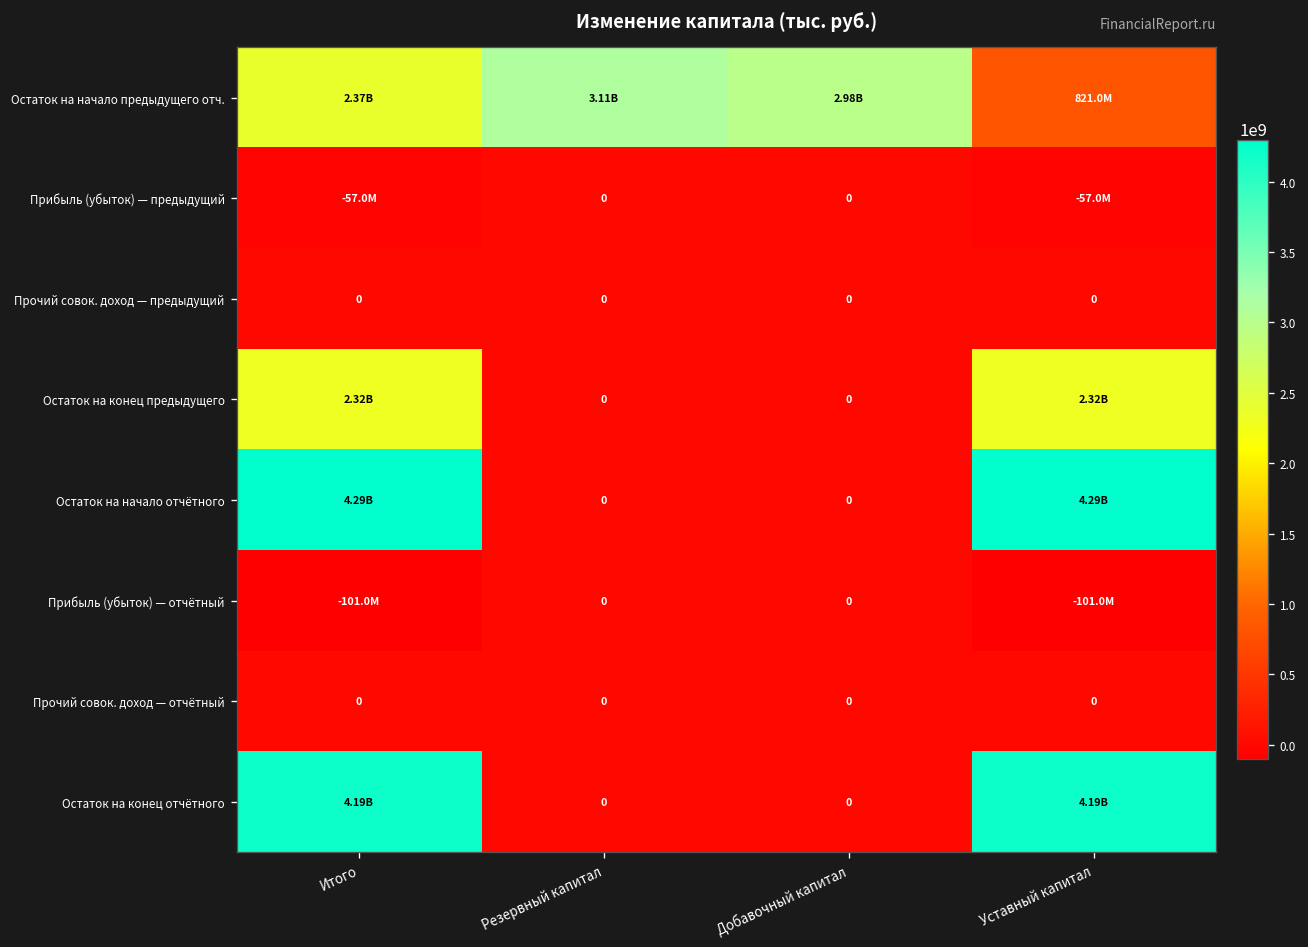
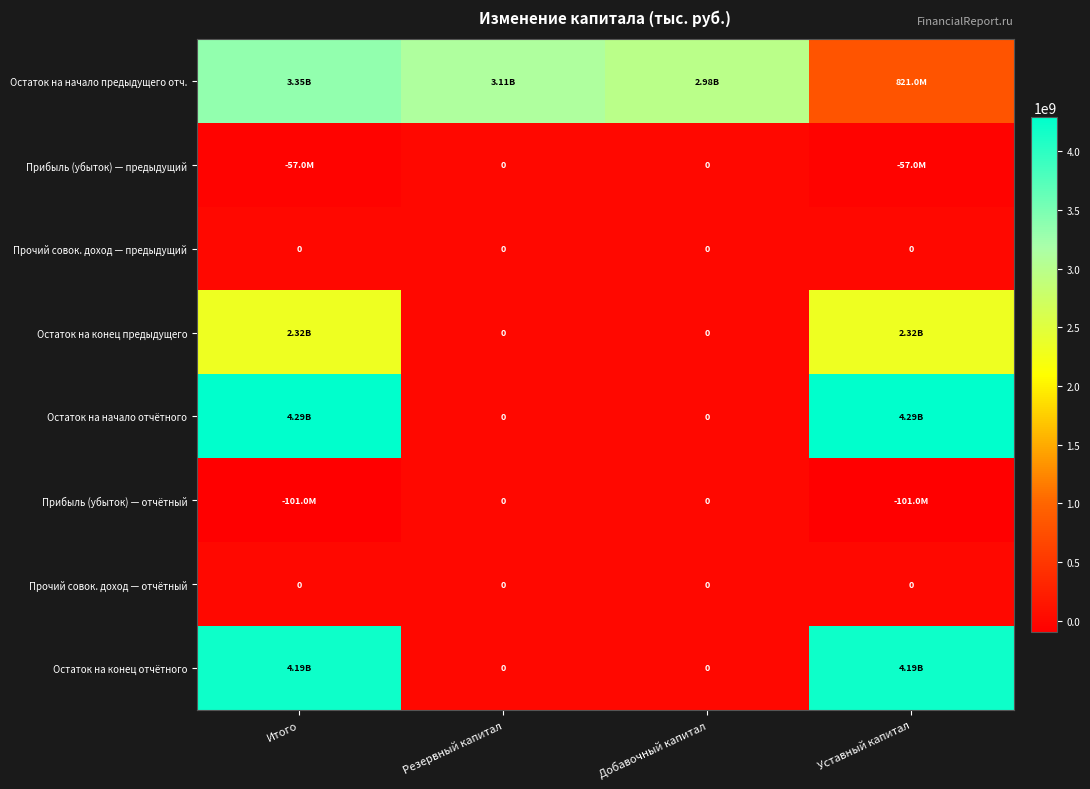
Остаток на начало предыдущего отч., Итого: 2.37B -> 3.35B
